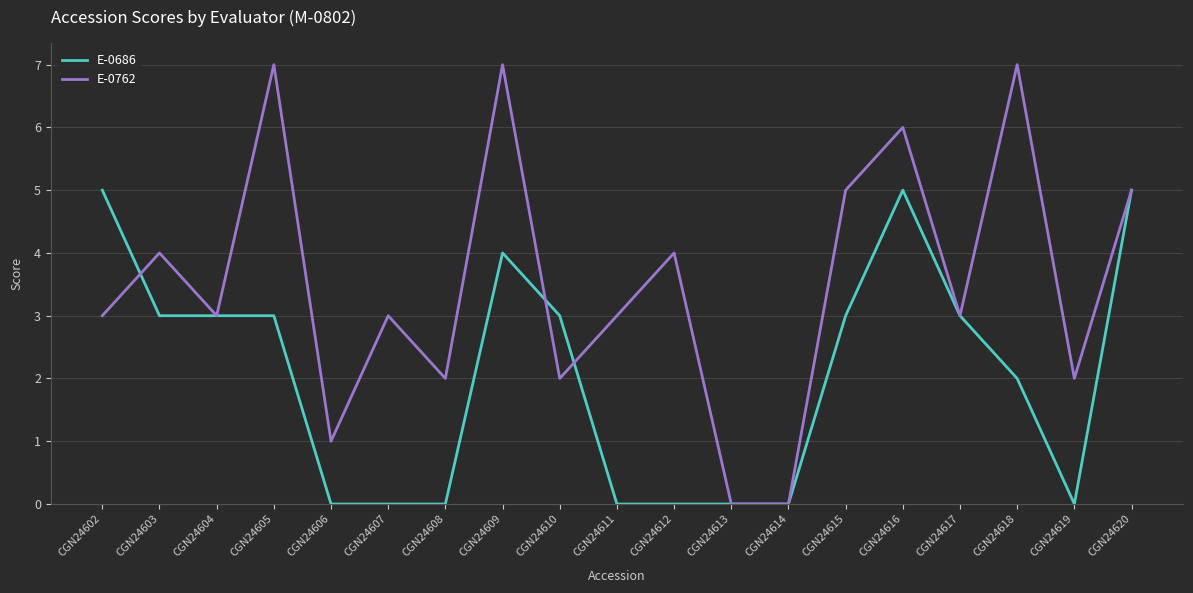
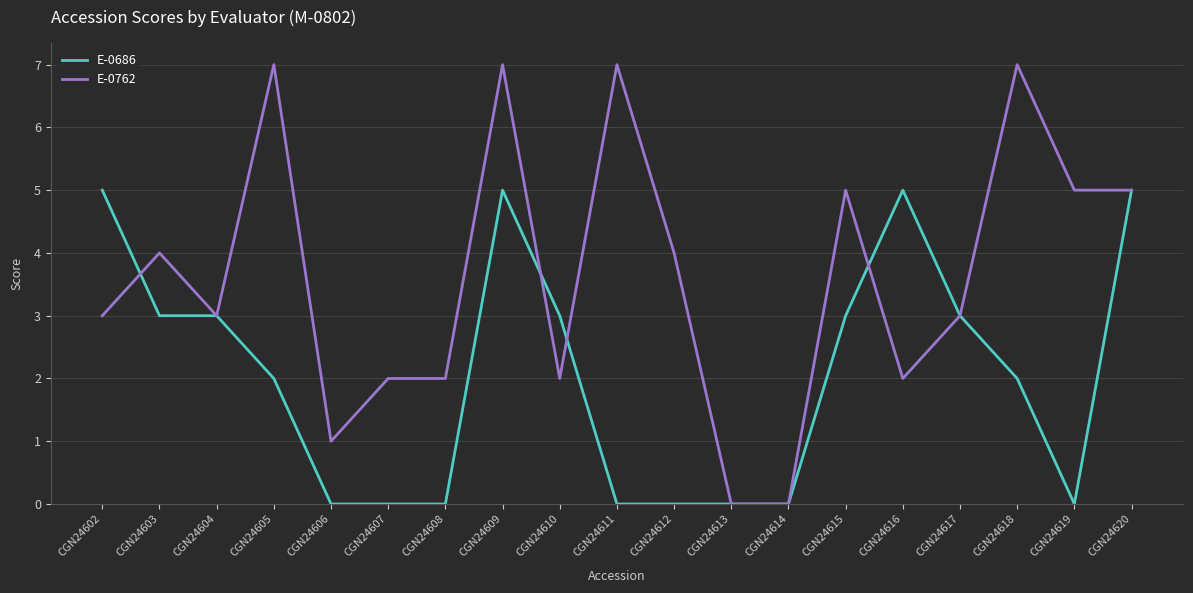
E-0686, CGN24605: 3 -> 2
E-0762, CGN24607: 3 -> 2
E-0686, CGN24609: 4 -> 5
E-0762, CGN24611: 3 -> 7
E-0762, CGN24616: 6 -> 2
E-0762, CGN24619: 2 -> 5
